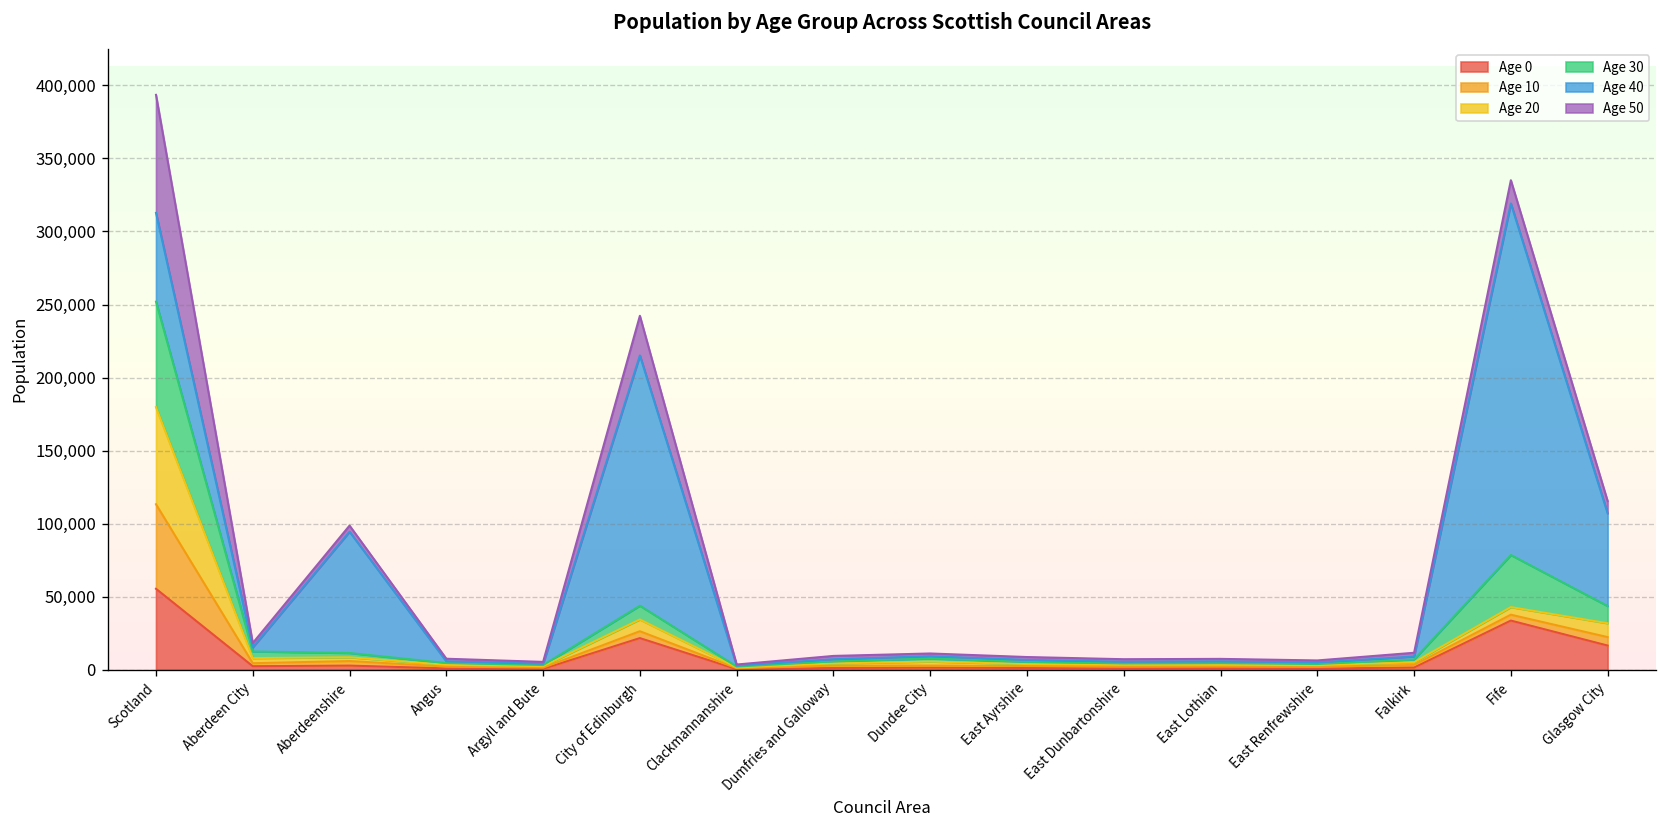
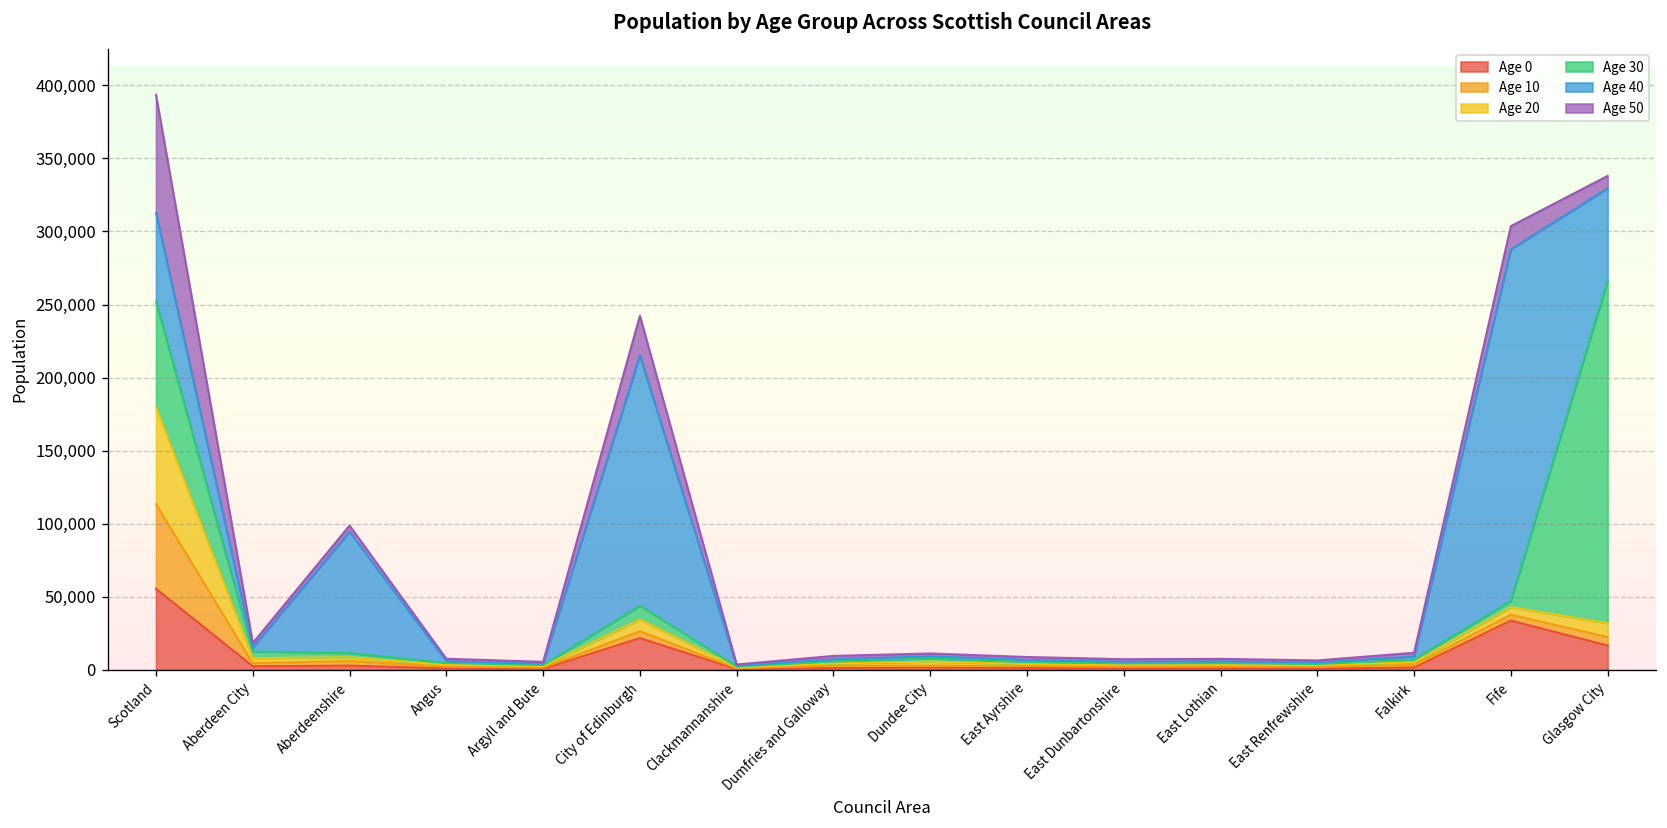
Age 30, Fife: 36,000 -> 4,000
Age 30, Glasgow City: 12,000 -> 234,000
